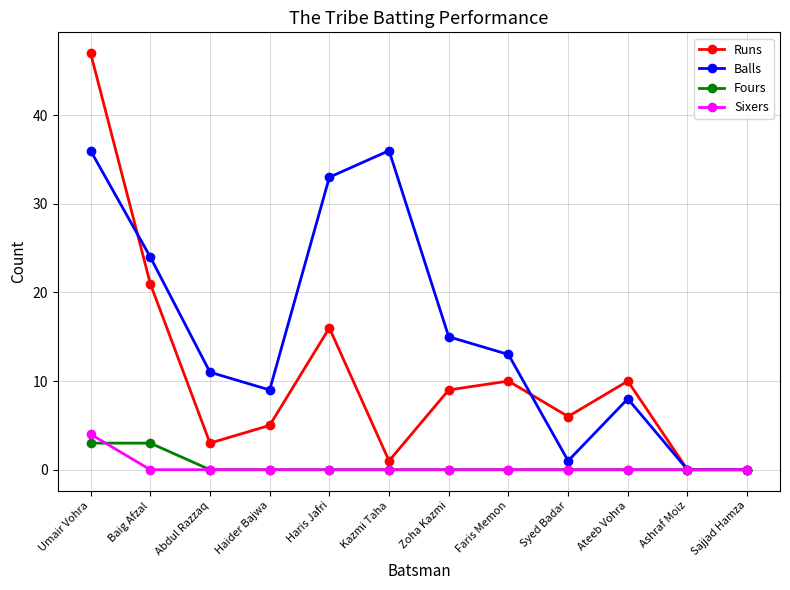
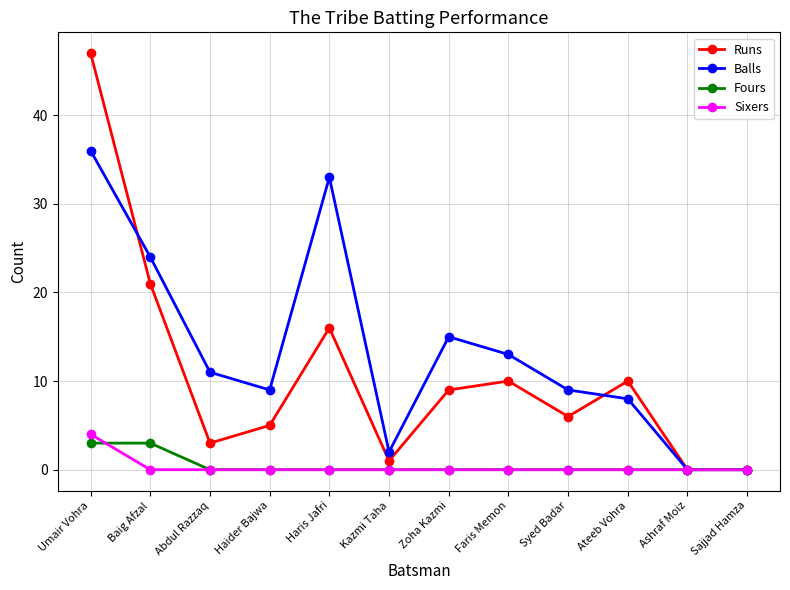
Balls, Kazmi Taha: 36 -> 2
Balls, Syed Badar: 1 -> 9
